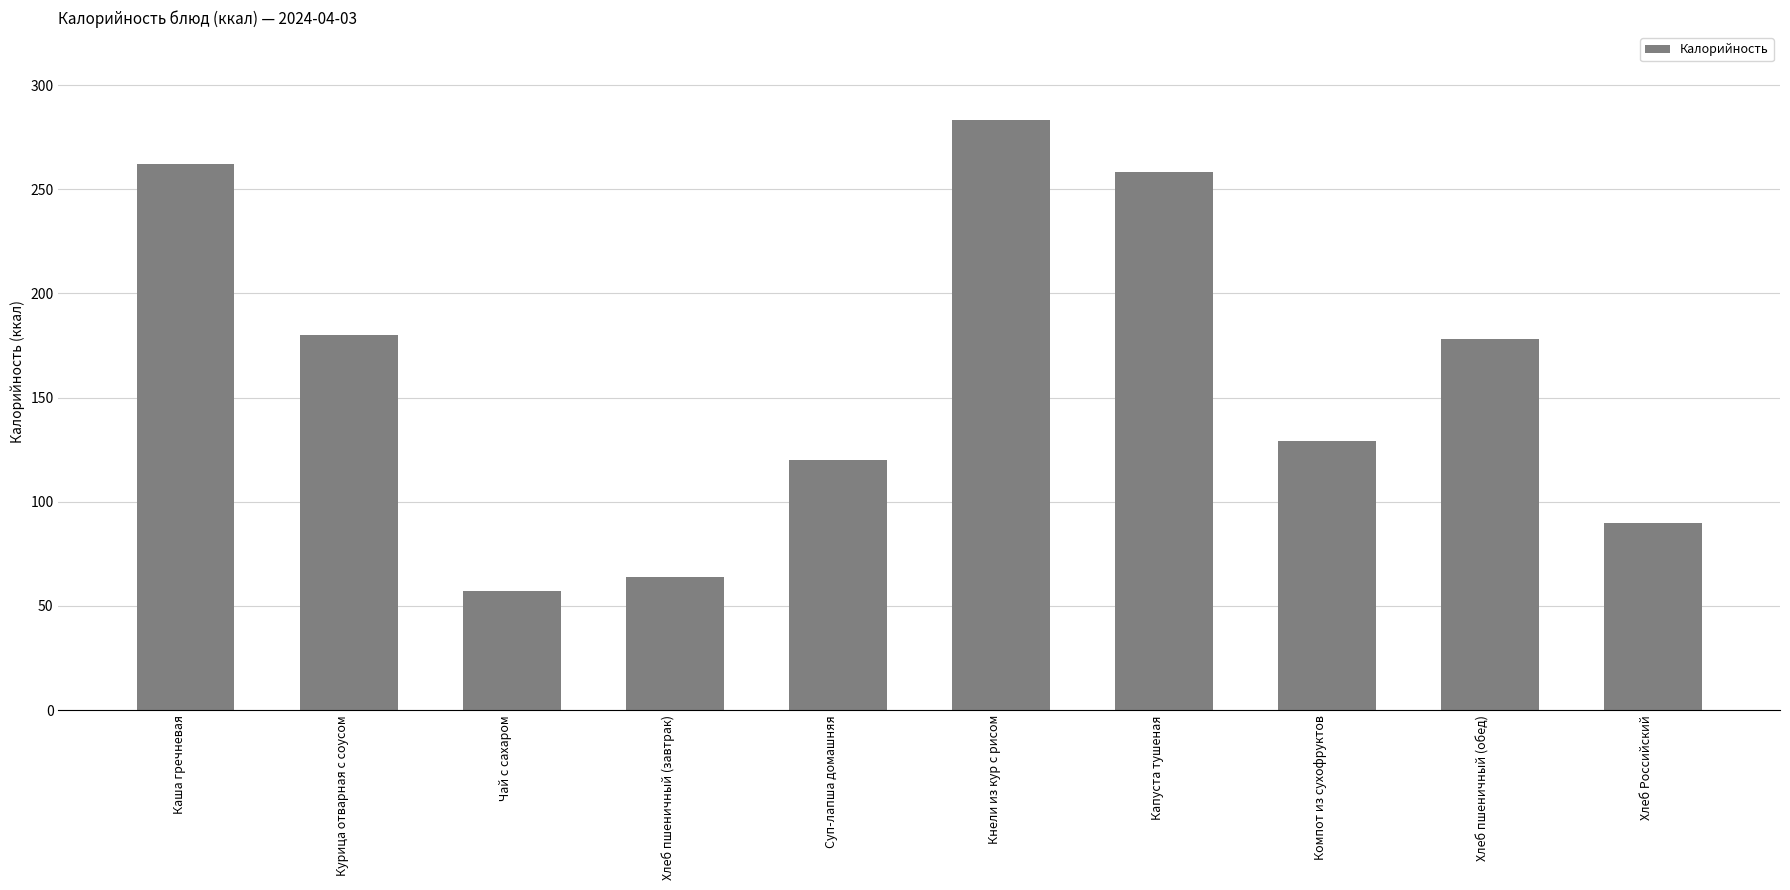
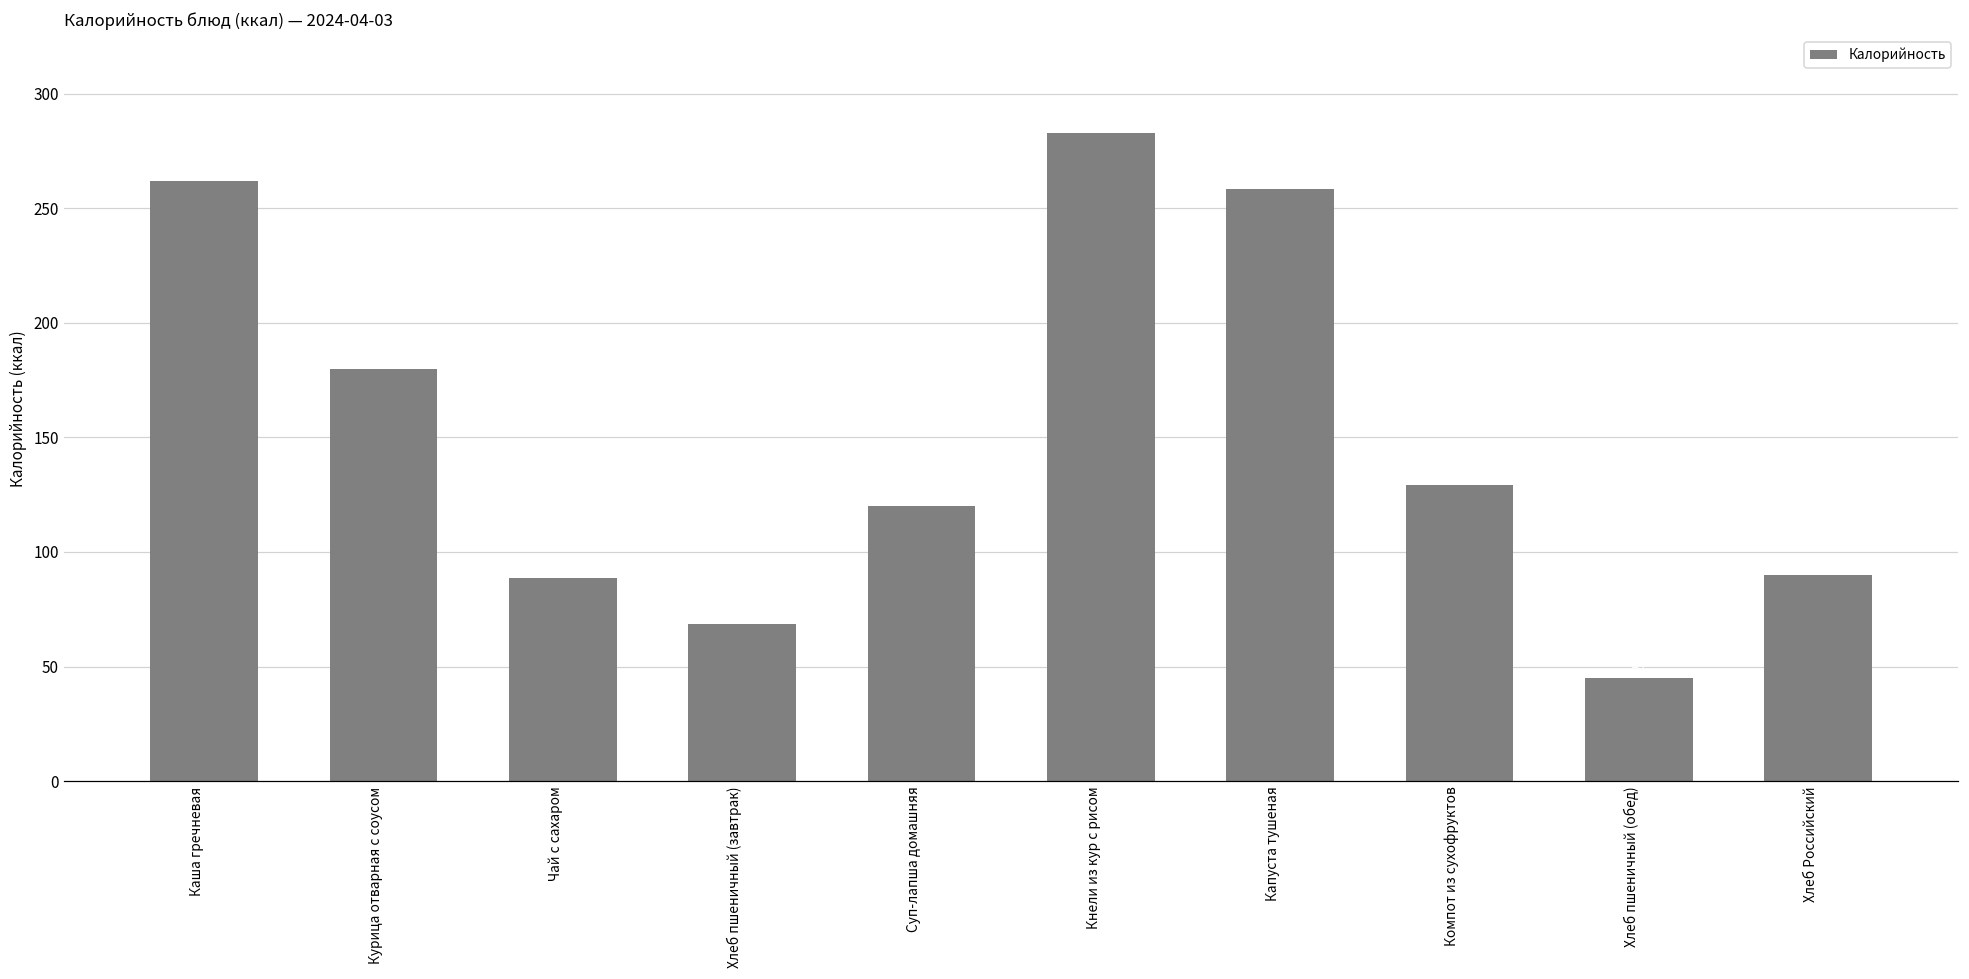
Чай с сахаром: 57 -> 89
Хлеб пшеничный (завтрак): 64 -> 68
Хлеб пшеничный (обед): 178 -> 45
